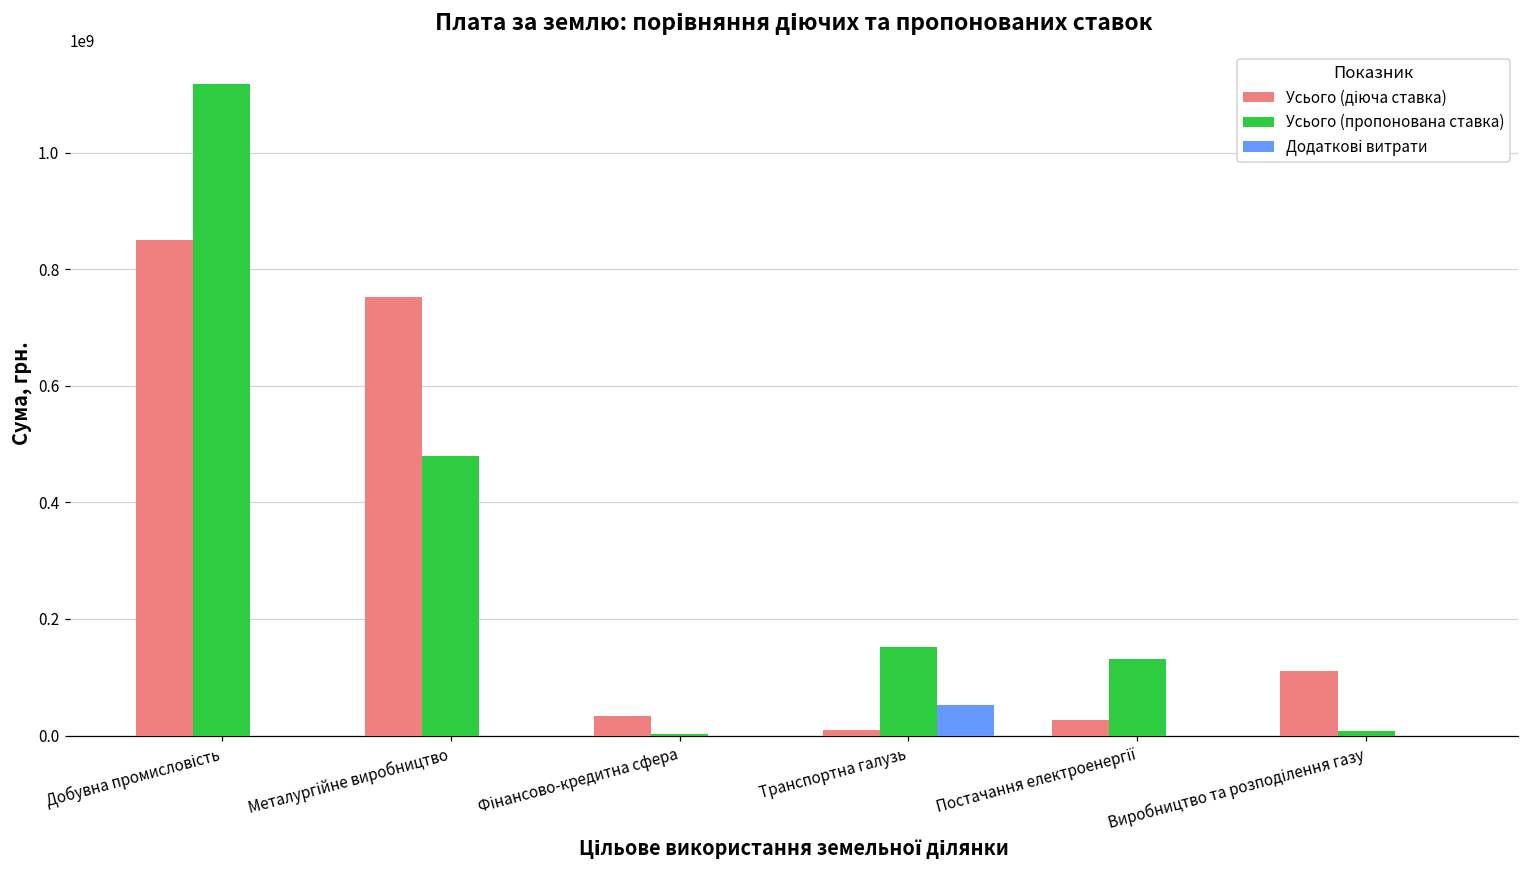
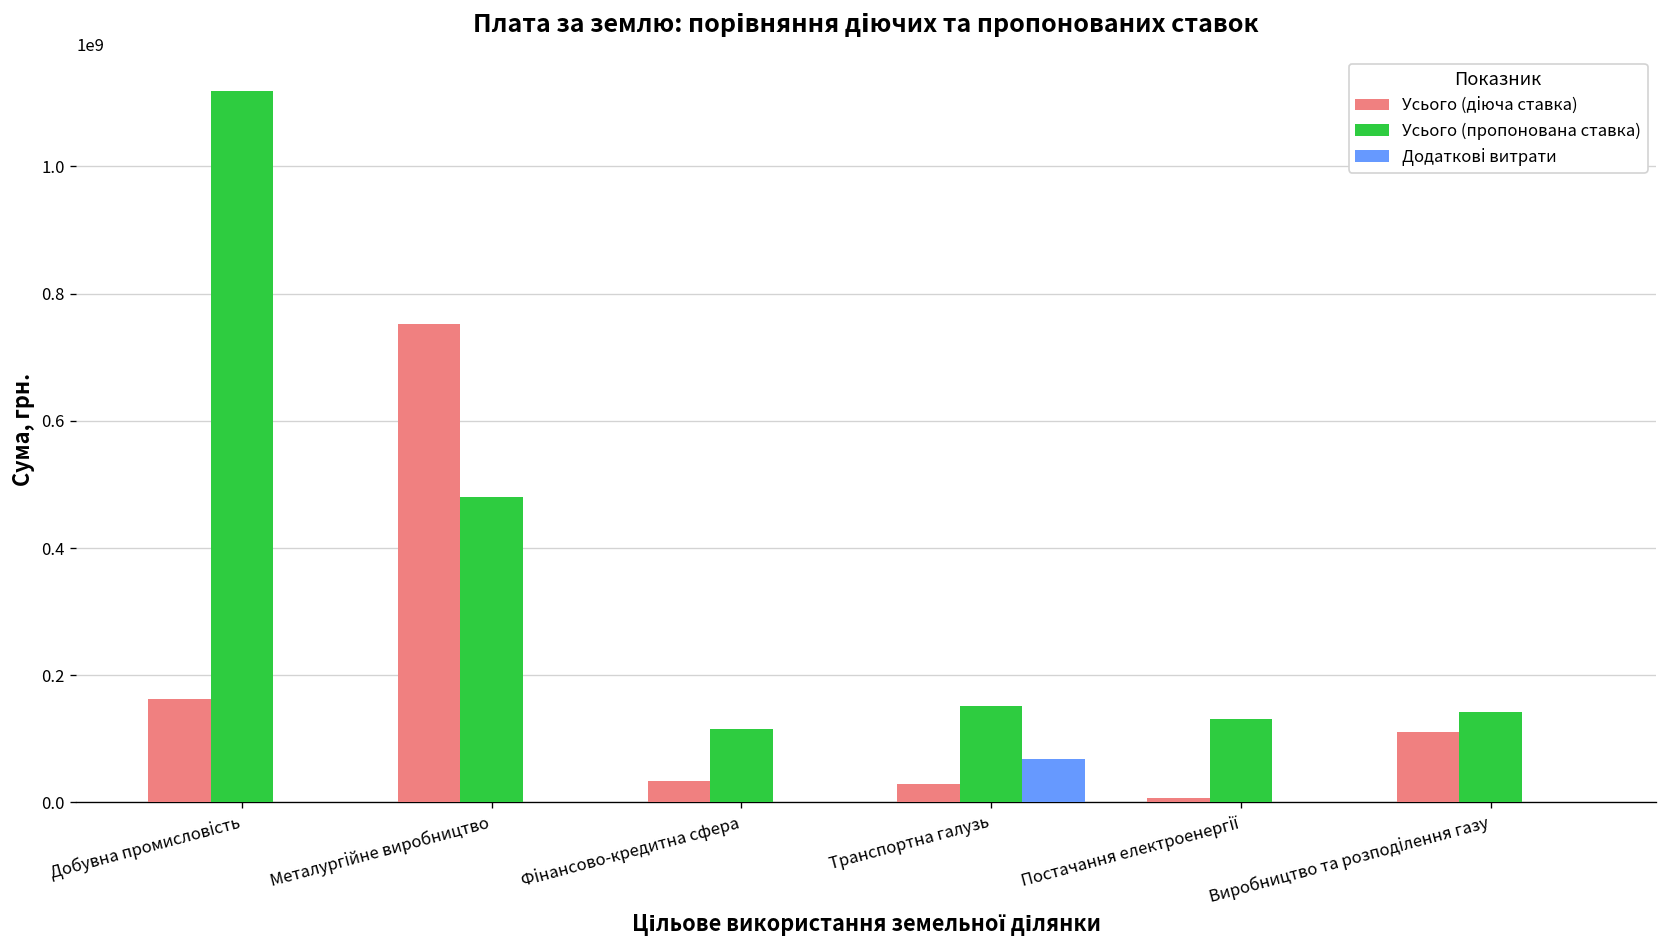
Усього (діюча ставка), Добувна промисловість: 850000000 -> 160000000
Усього (пропонована ставка), Фінансово-кредитна сфера: 0 -> 120000000
Усього (діюча ставка), Транспортна галузь: 10000000 -> 30000000
Додаткові витрати, Транспортна галузь: 50000000 -> 70000000
Усього (діюча ставка), Постачання електроенергії: 30000000 -> 10000000
Усього (пропонована ставка), Виробництво та розподілення газу: 10000000 -> 140000000
